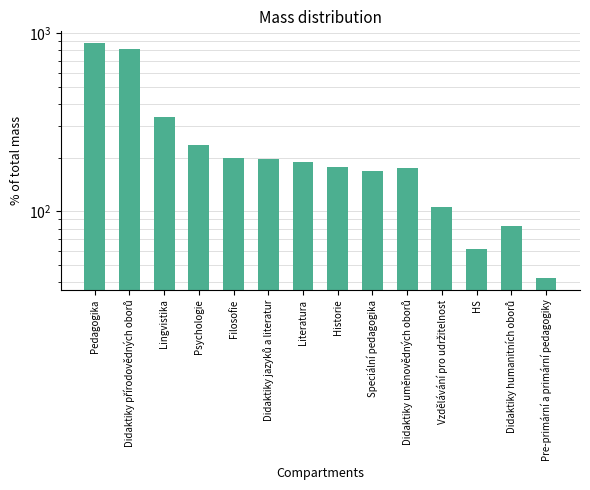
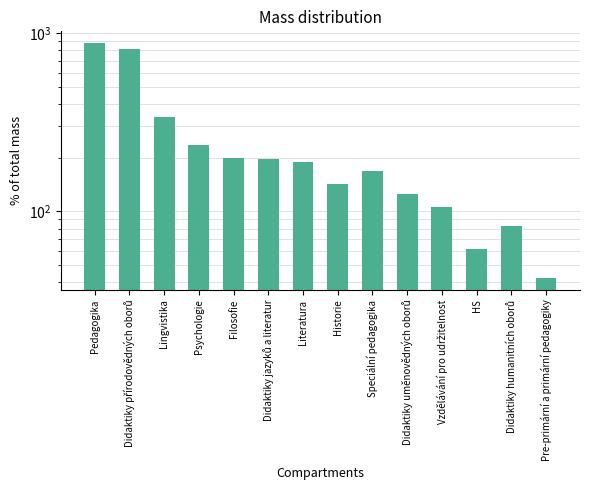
Historie: 180 -> 140
Didaktiky uměnovědných oborů: 180 -> 130
